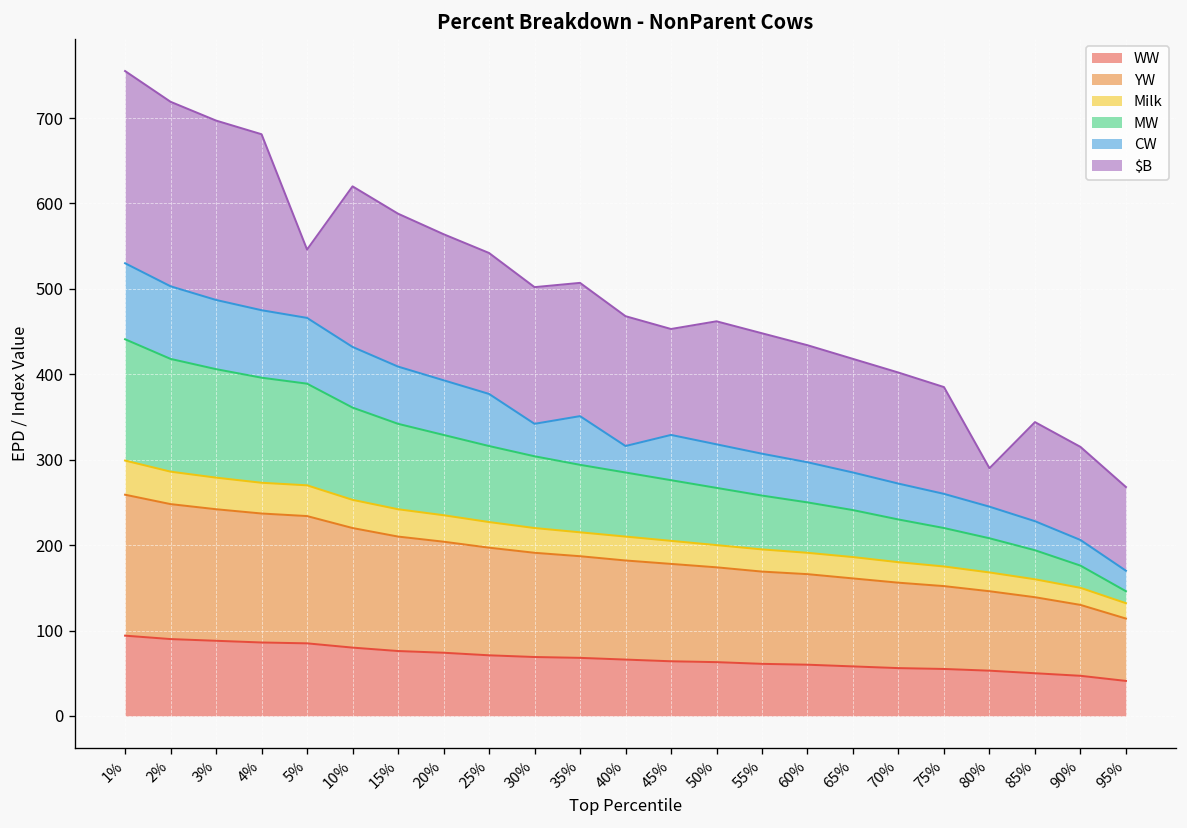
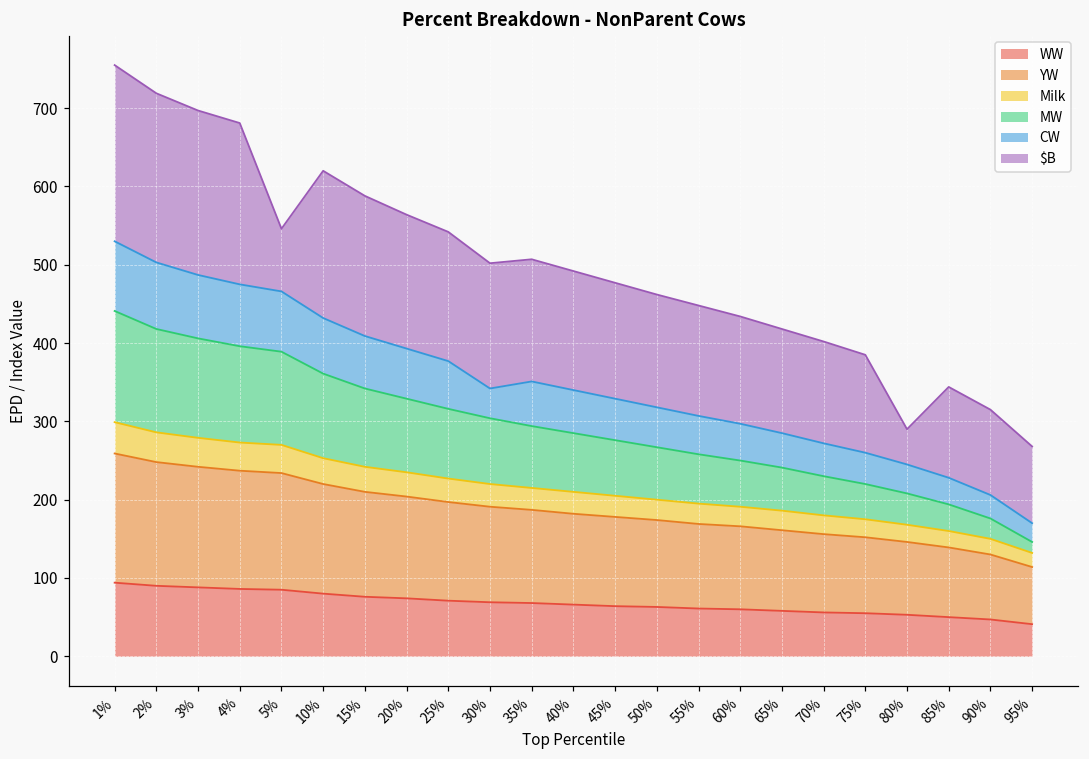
CW, 40%: 30 -> 60
$B, 45%: 120 -> 150
